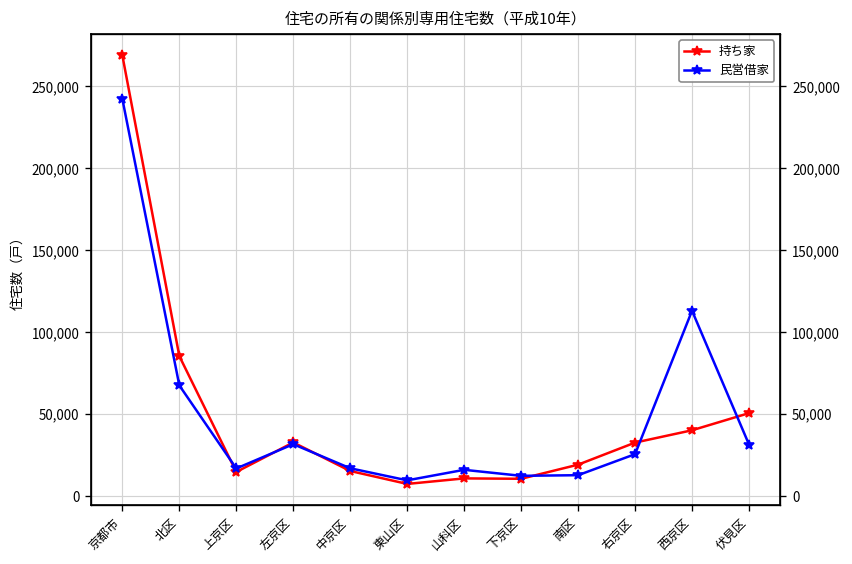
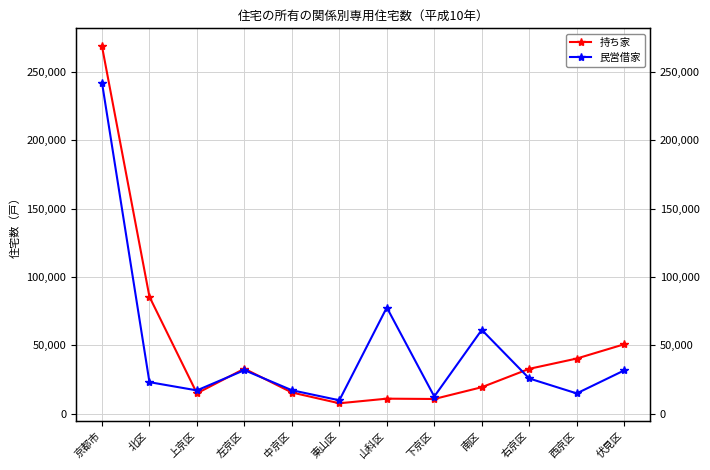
民営借家, 北区: 68,000 -> 23,000
民営借家, 山科区: 16,000 -> 78,000
民営借家, 南区: 13,000 -> 61,000
民営借家, 西京区: 113,000 -> 15,000
